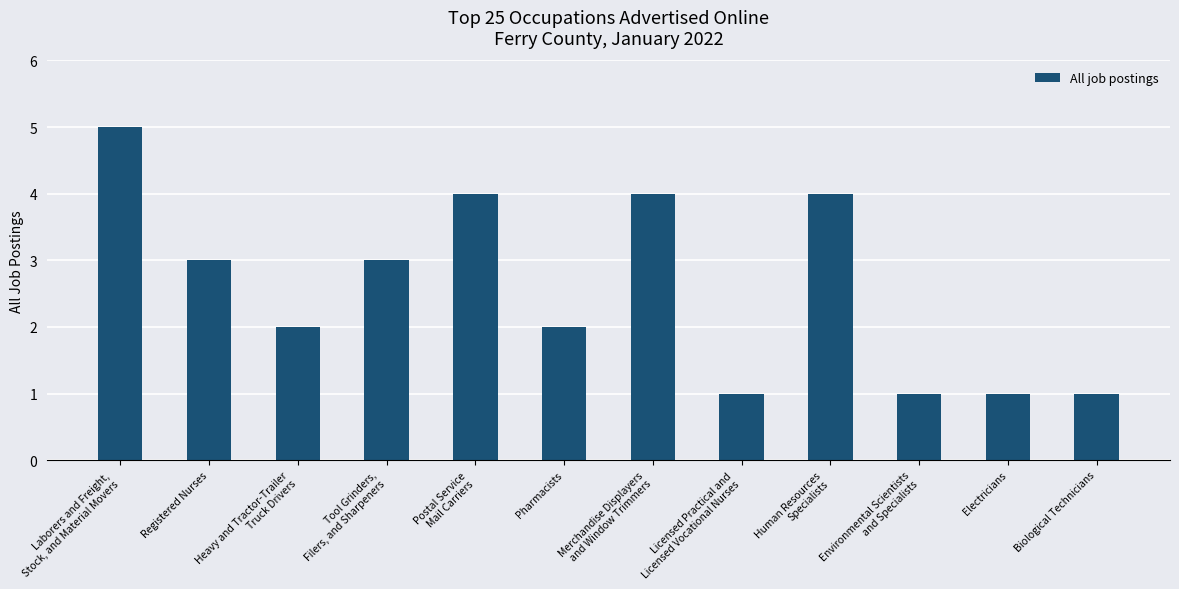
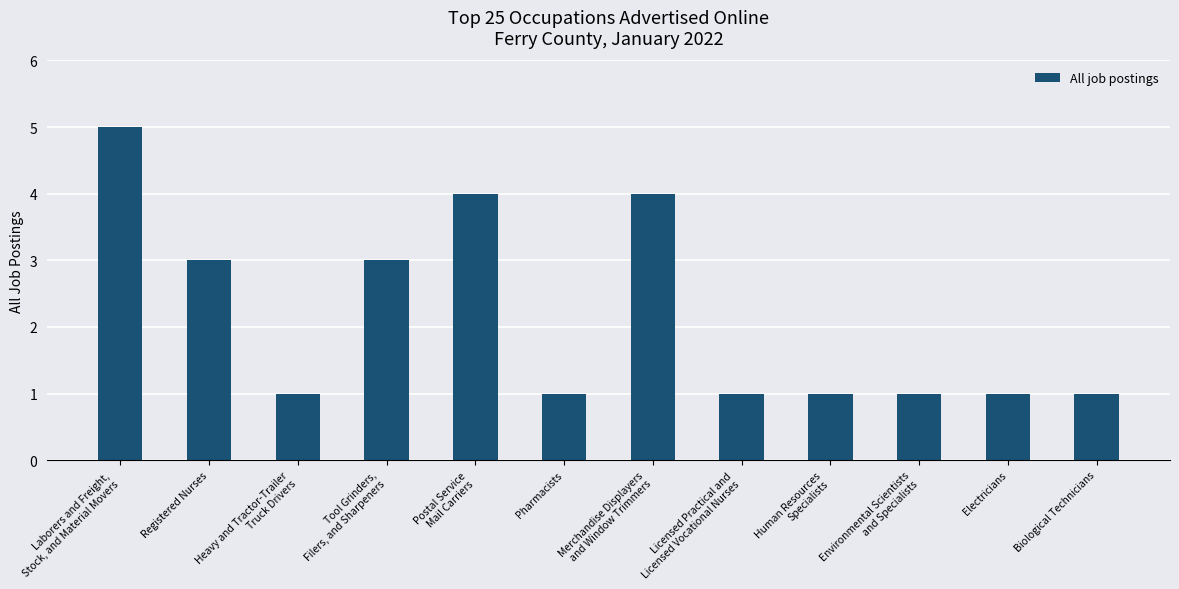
Heavy and Tractor-Trailer Truck Drivers: 2 -> 1
Pharmacists: 2 -> 1
Human Resources Specialists: 4 -> 1
